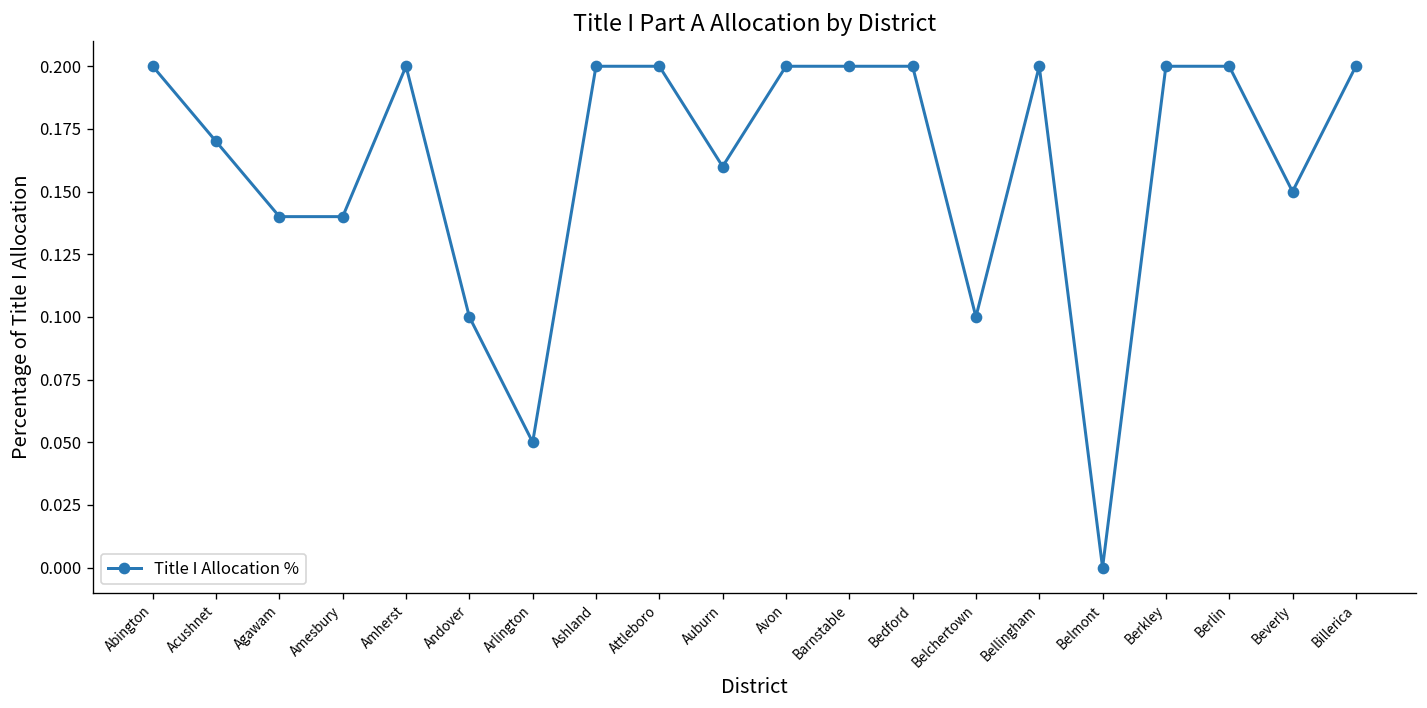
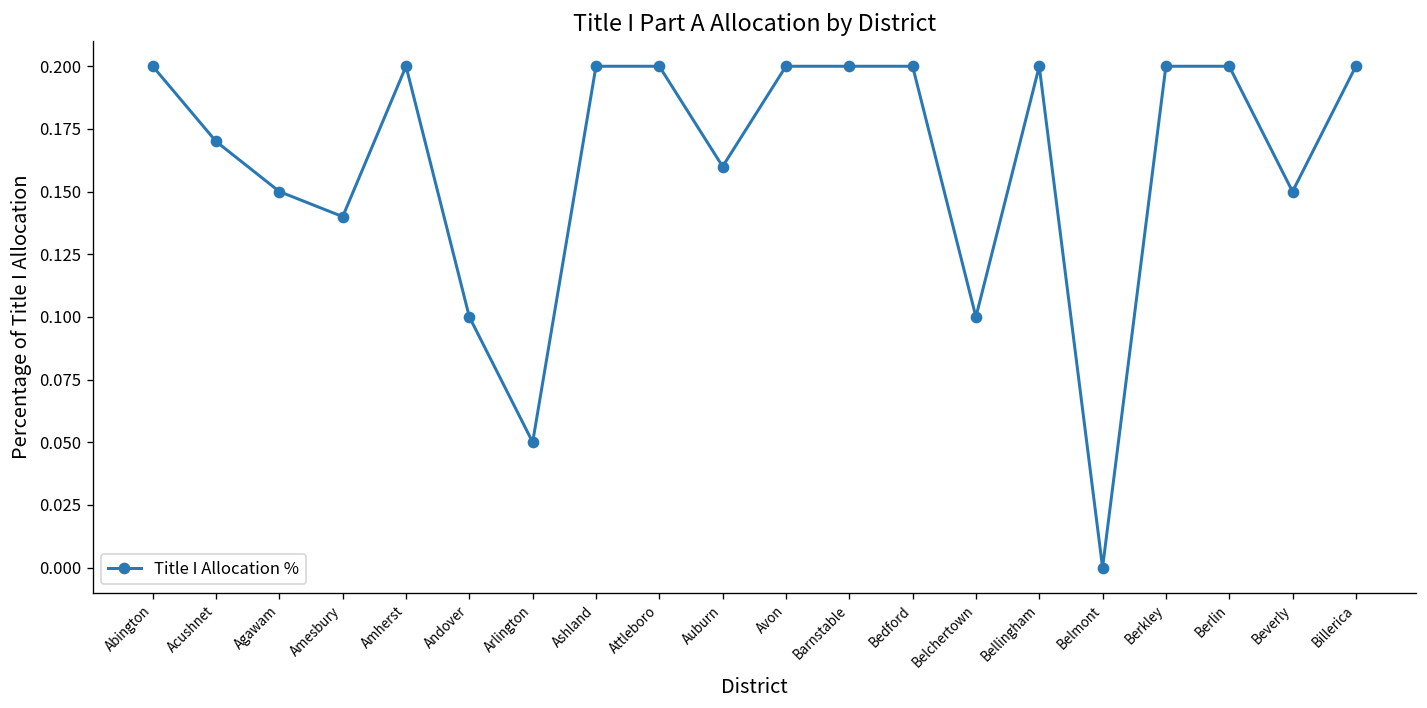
Agawam: 0.14 -> 0.15
